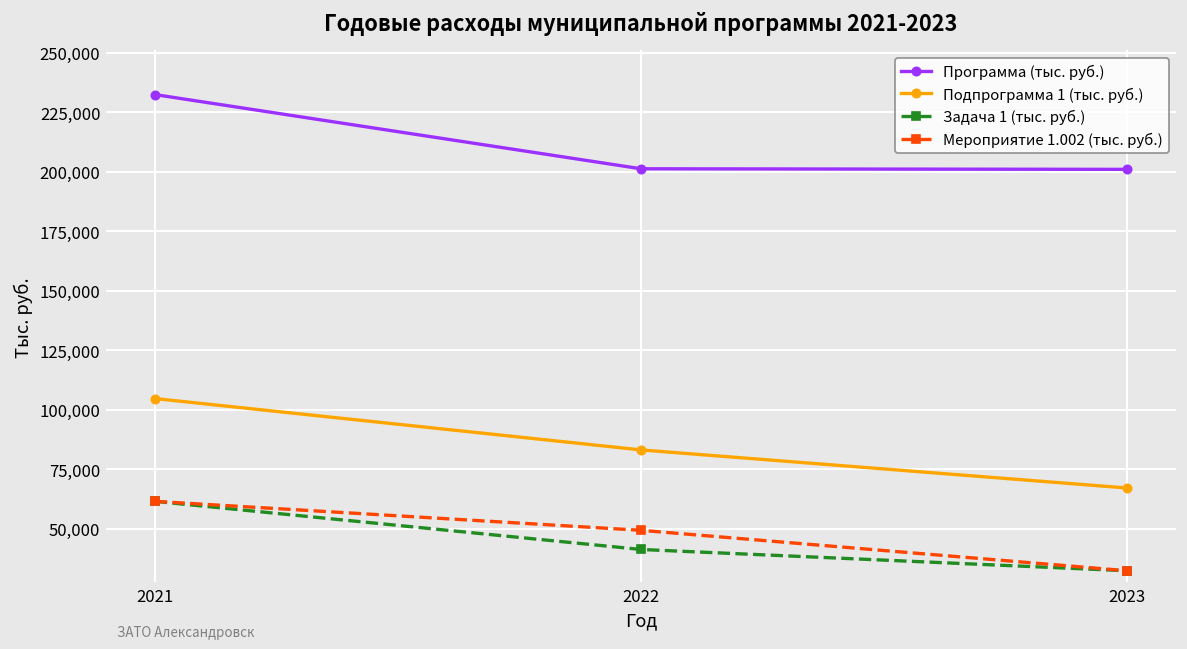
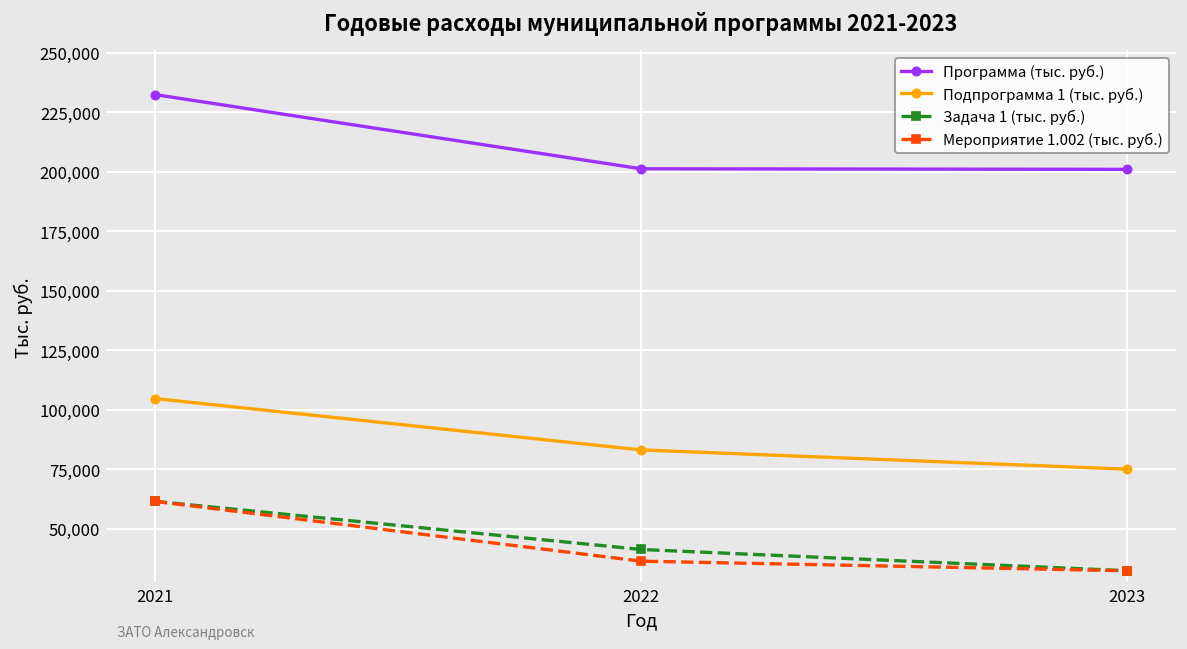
Мероприятие 1.002 (тыс. руб.), 2022: 49,000 -> 37,000
Подпрограмма 1 (тыс. руб.), 2023: 67,000 -> 75,000
